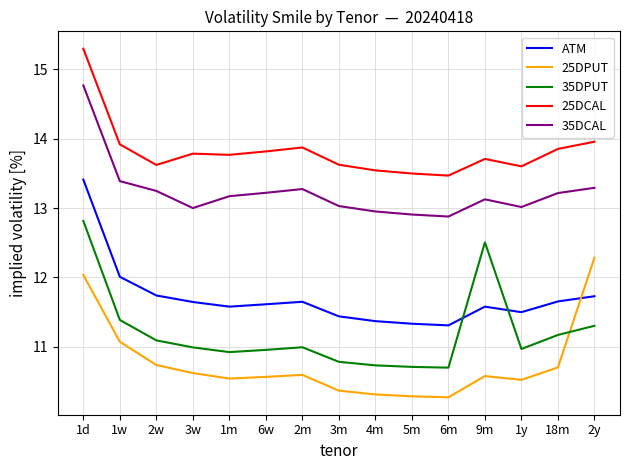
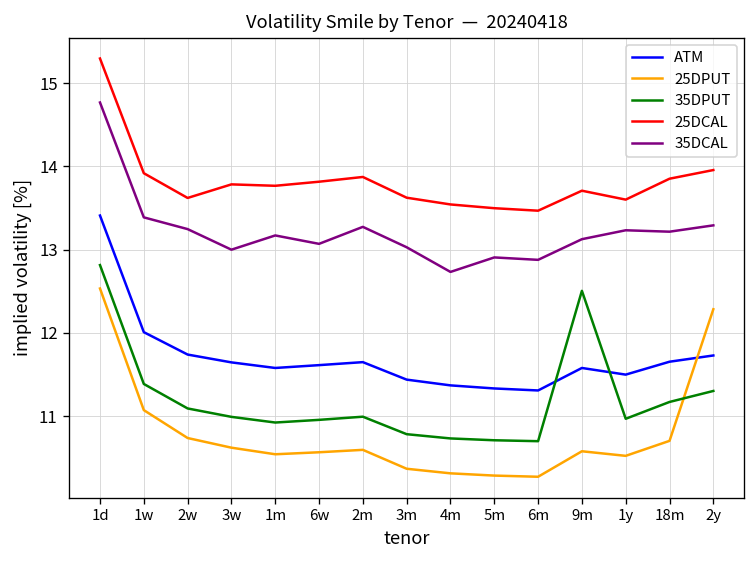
25DPUT, 1d: 12.0 -> 12.5
35DCAL, 6w: 13.2 -> 13.1
35DCAL, 4m: 13.0 -> 12.7
35DCAL, 1y: 13.0 -> 13.2
